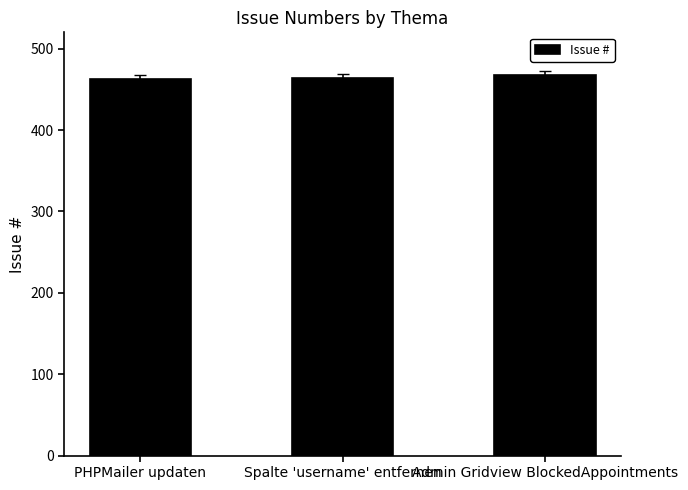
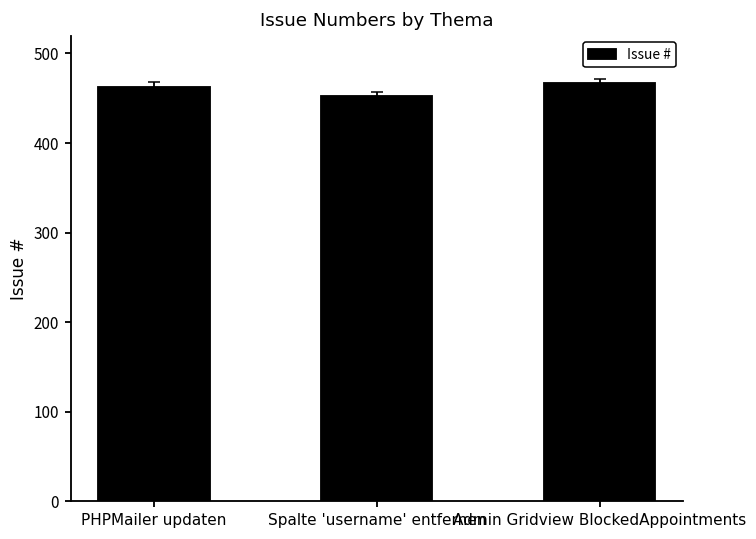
Issue #, Spalte 'username' entfernen: 460 -> 450
